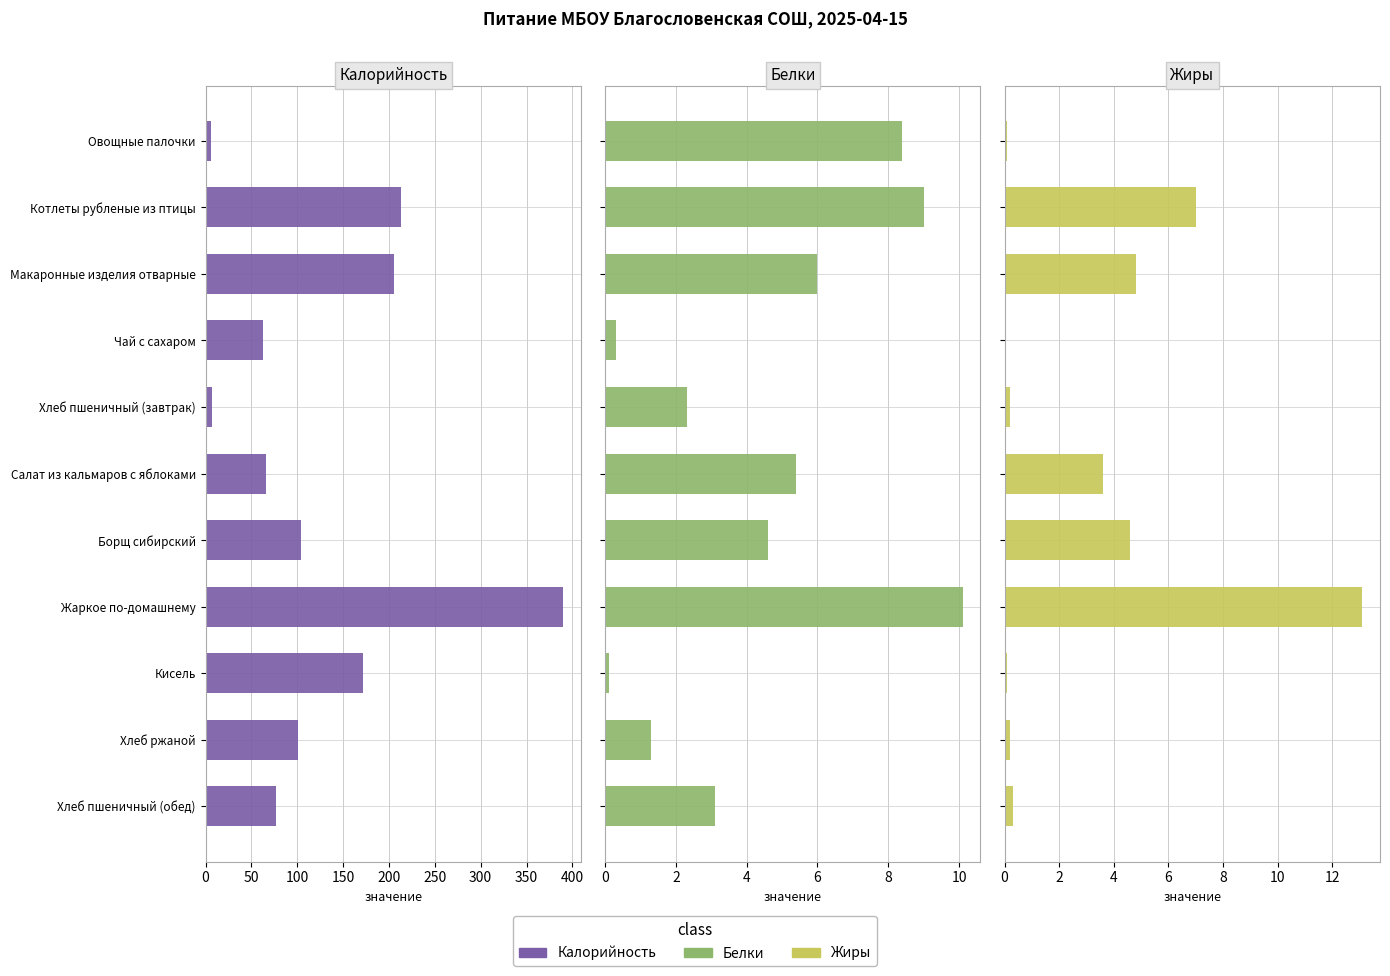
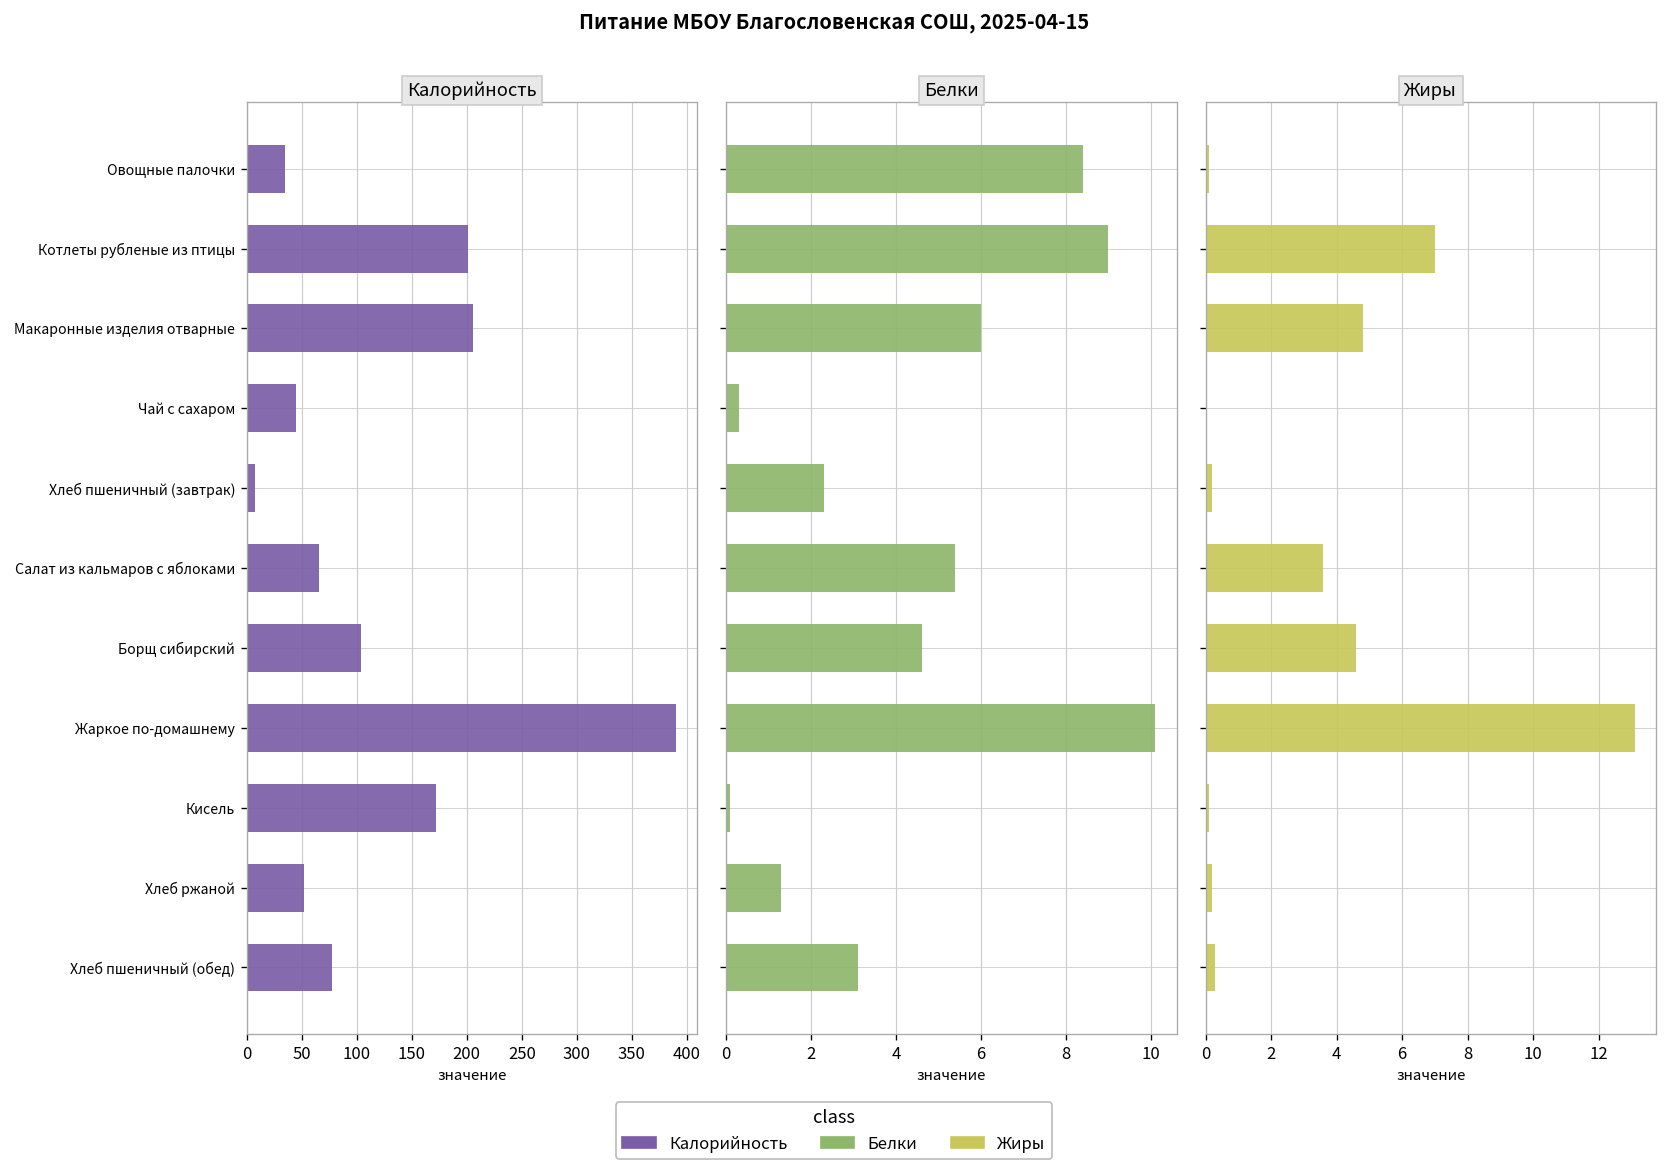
Калорийность, Овощные палочки: 10 -> 30
Калорийность, Котлеты рубленые из птицы: 210 -> 200
Калорийность, Чай с сахаром: 60 -> 40
Калорийность, Хлеб ржаной: 100 -> 50
